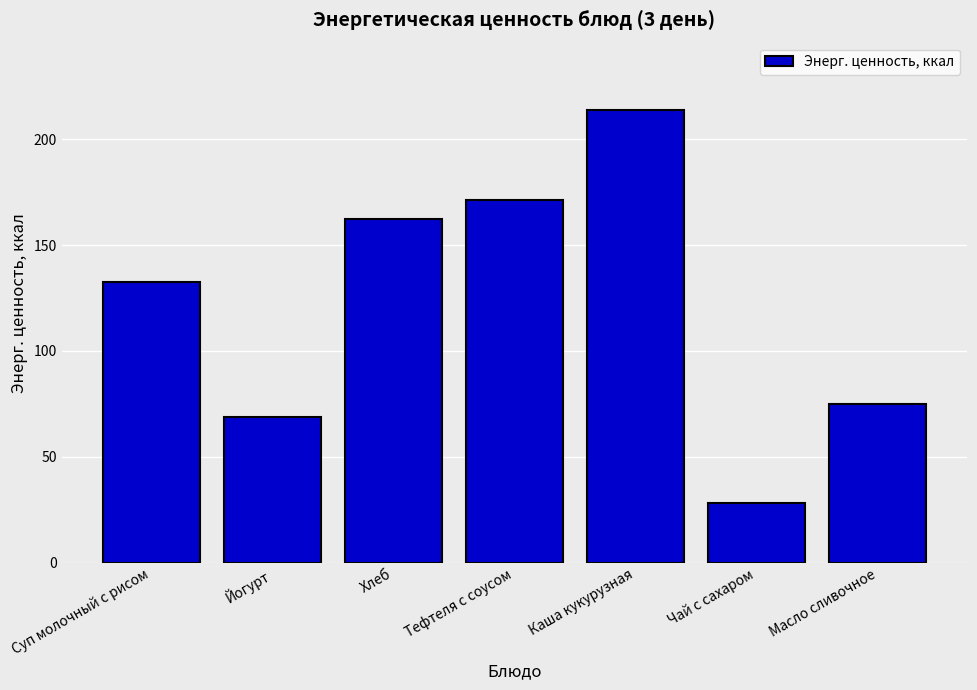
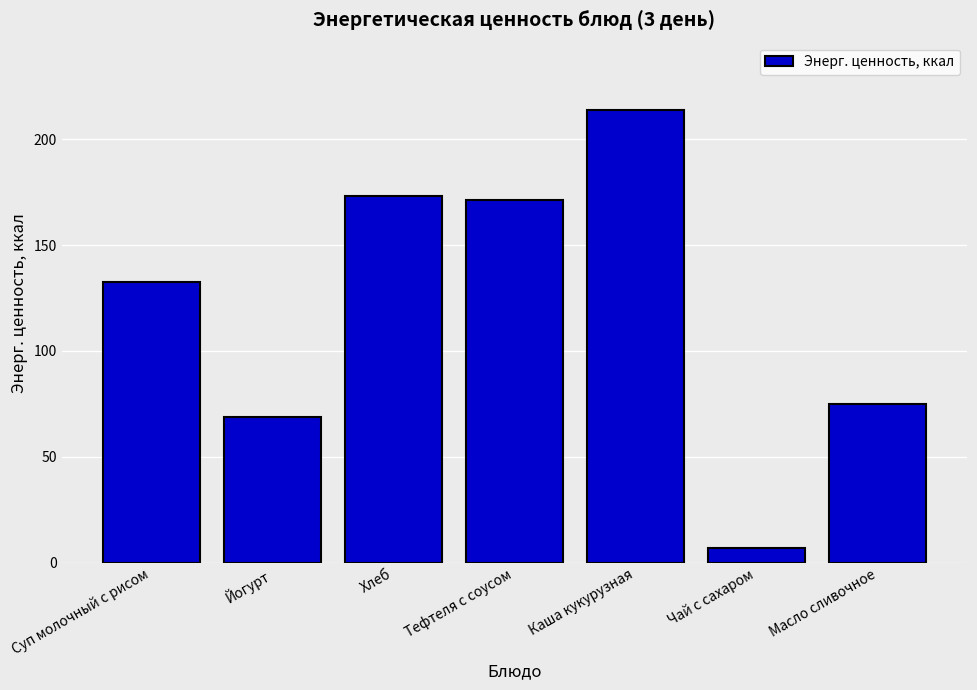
Хлеб: 162 -> 173
Чай с сахаром: 28 -> 7
